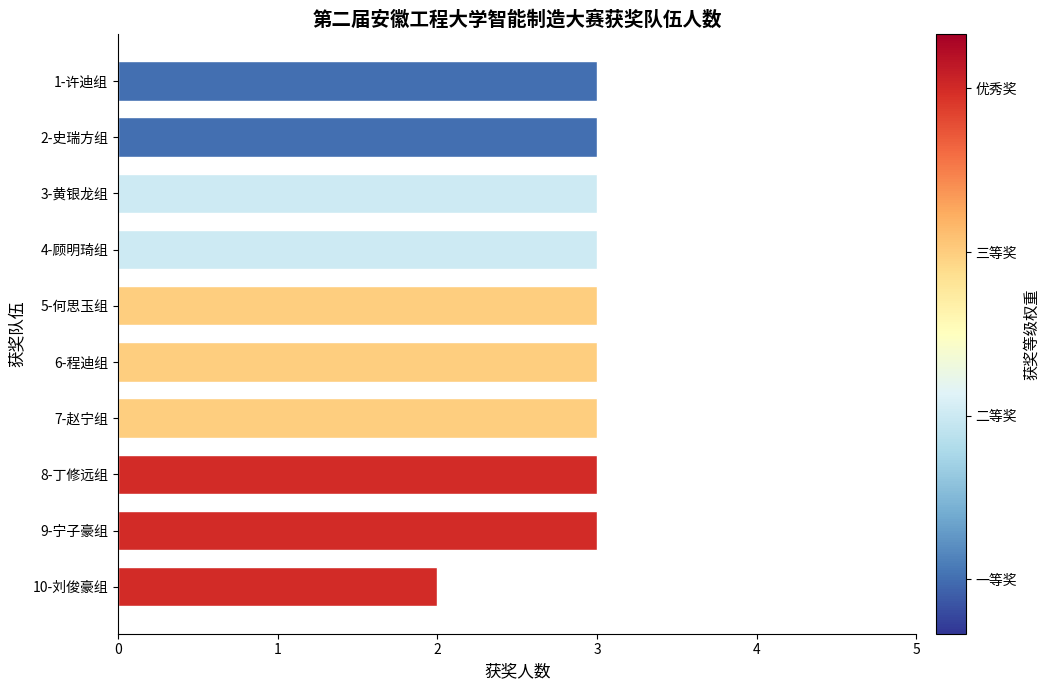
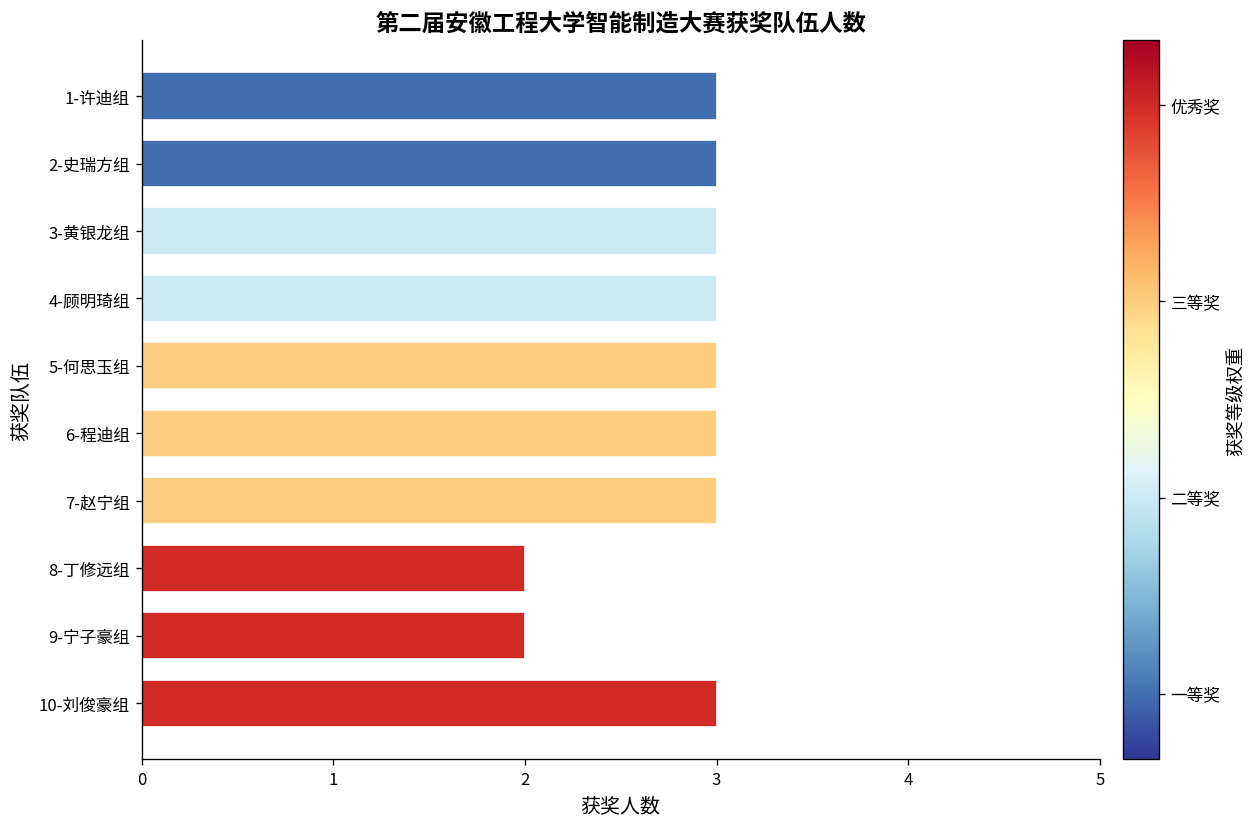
8-丁修远组: 3 -> 2
9-宁子豪组: 3 -> 2
10-刘俊豪组: 2 -> 3
